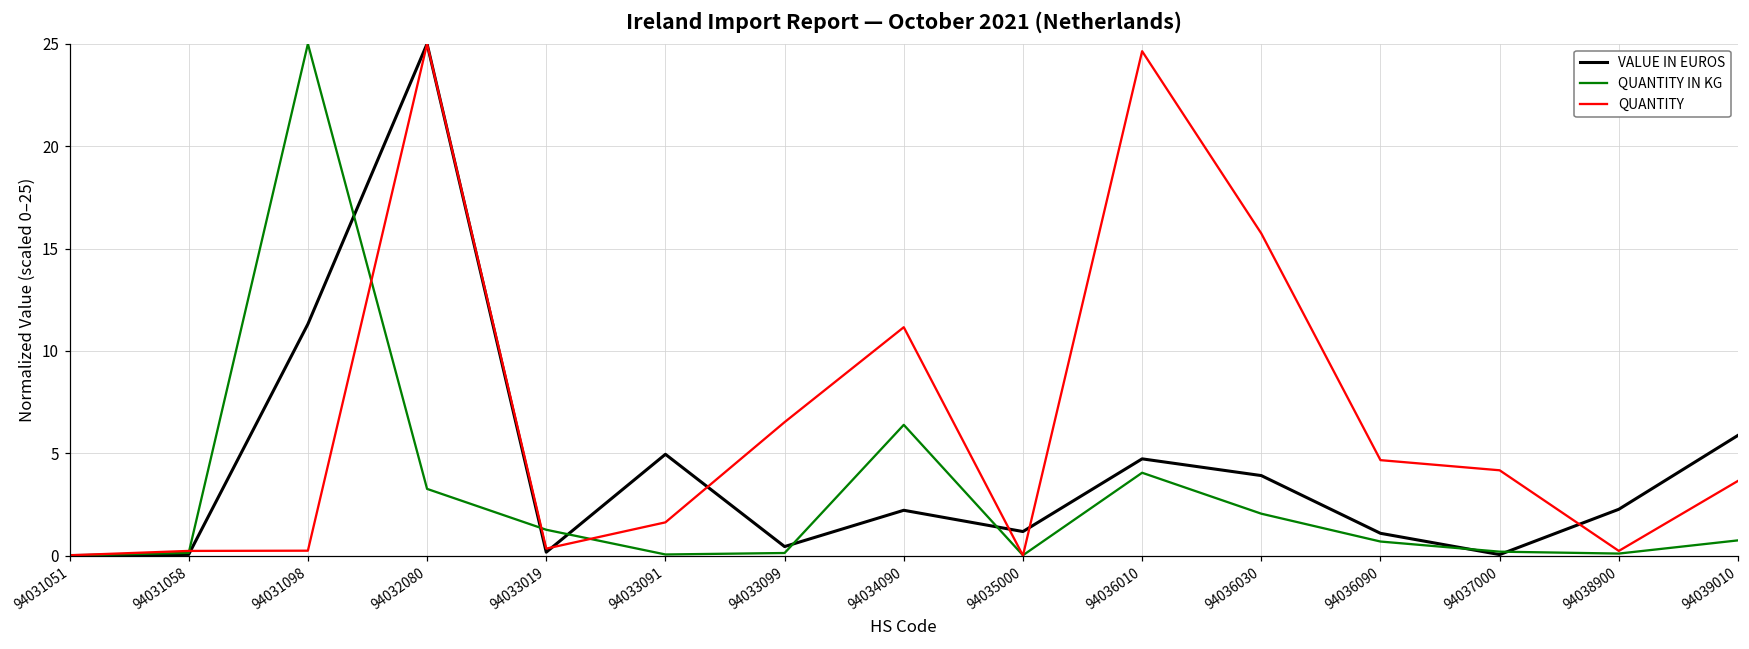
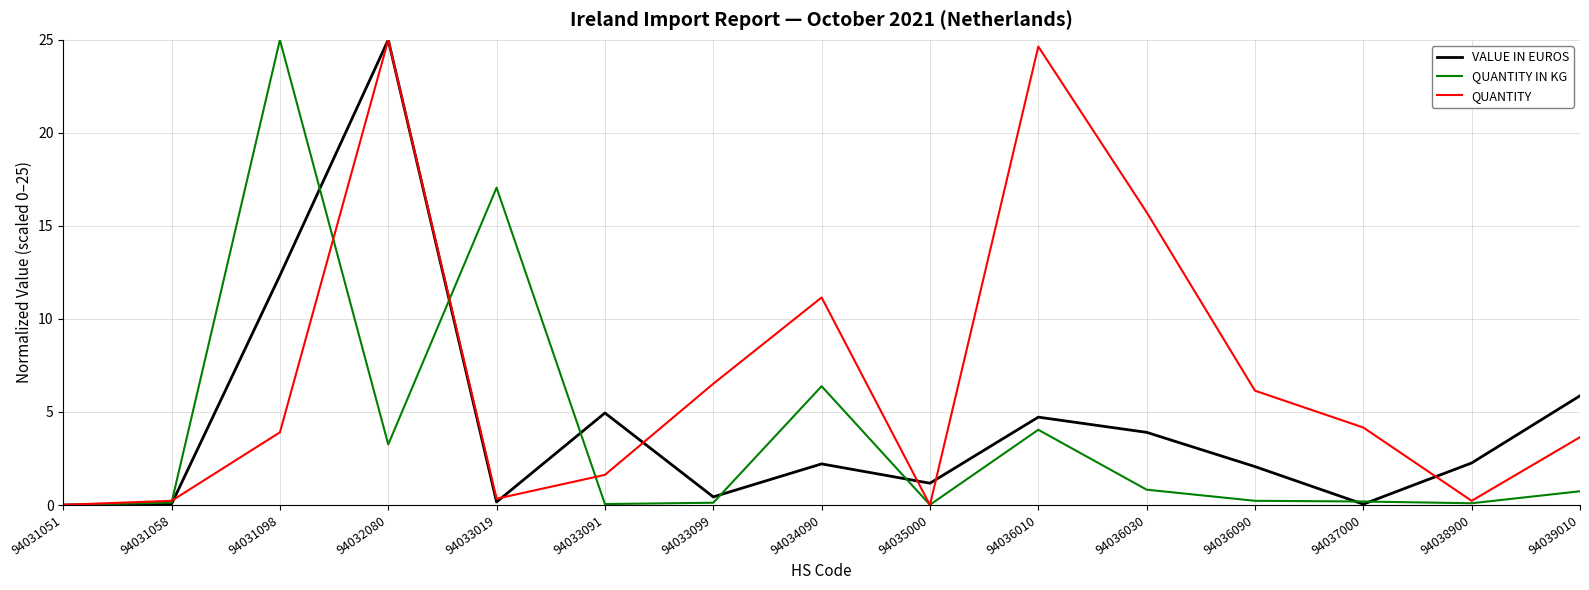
VALUE IN EUROS, 94031098: 11.3 -> 12.3
QUANTITY, 94031098: 0.2 -> 3.9
QUANTITY IN KG, 94033019: 1.3 -> 17.1
QUANTITY IN KG, 94036030: 2.0 -> 0.8
VALUE IN EUROS, 94036090: 1.1 -> 2.1
QUANTITY IN KG, 94036090: 0.7 -> 0.2
QUANTITY, 94036090: 4.7 -> 6.1
